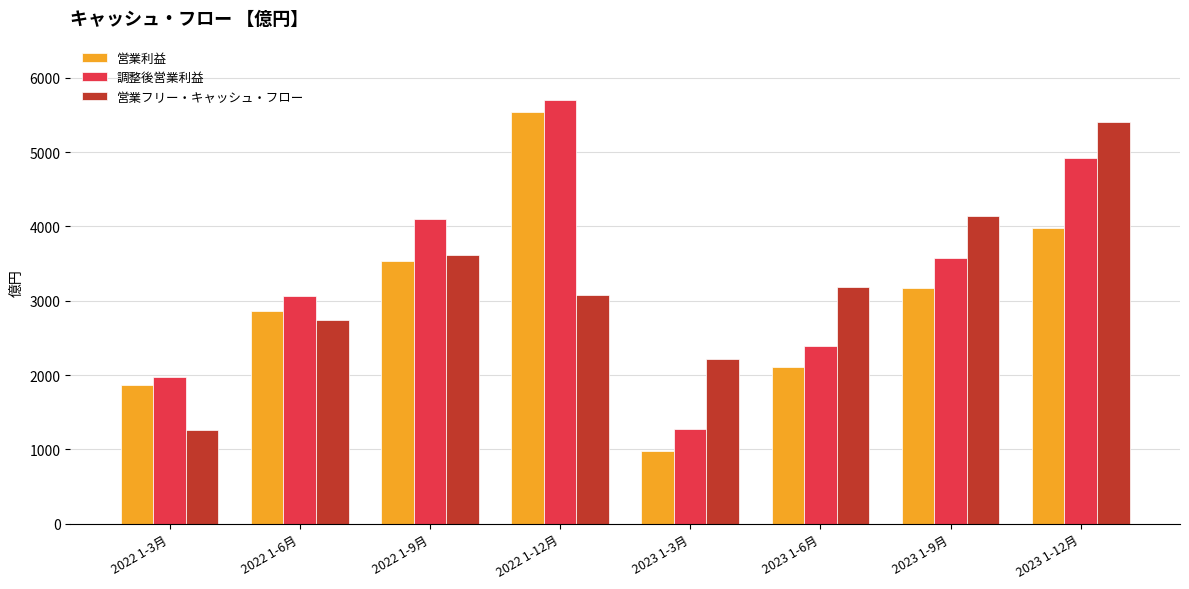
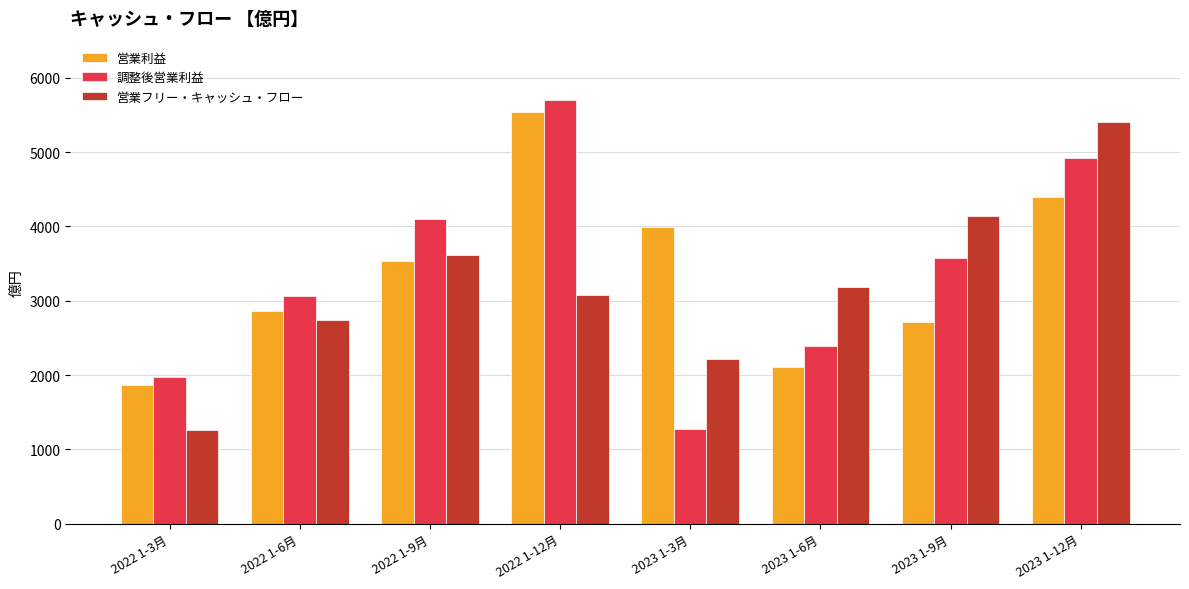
営業利益, 2023 1-3月: 1000 -> 4000
営業利益, 2023 1-9月: 3200 -> 2700
営業利益, 2023 1-12月: 4000 -> 4400
